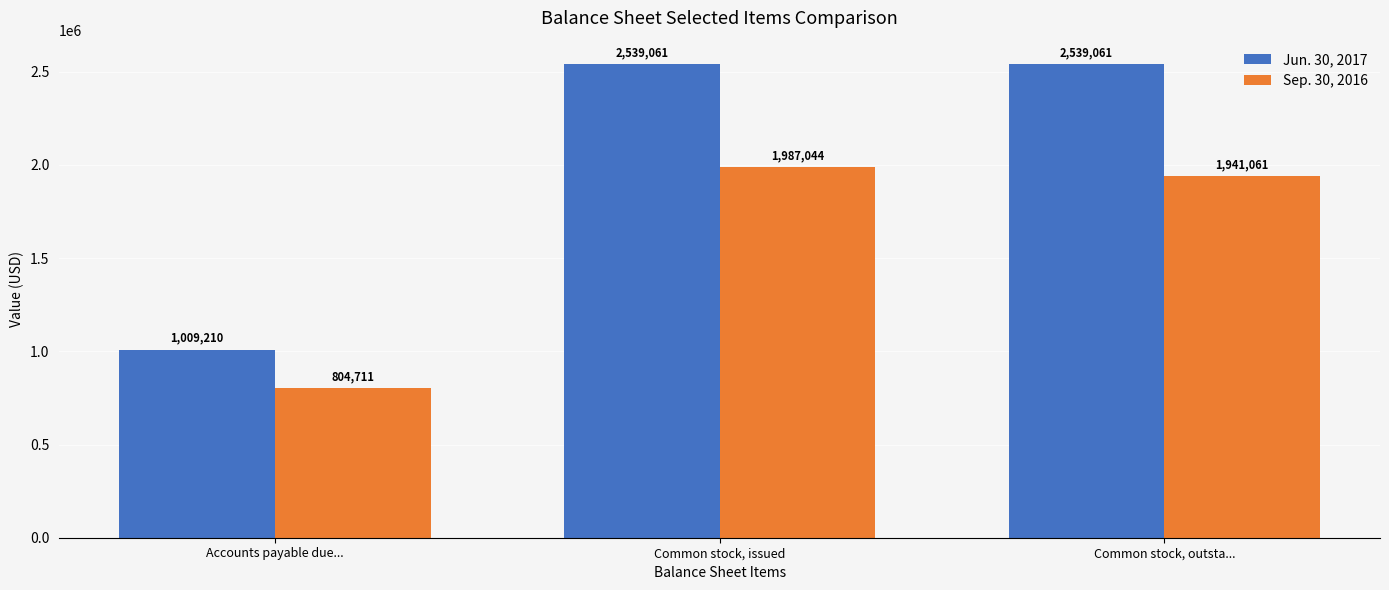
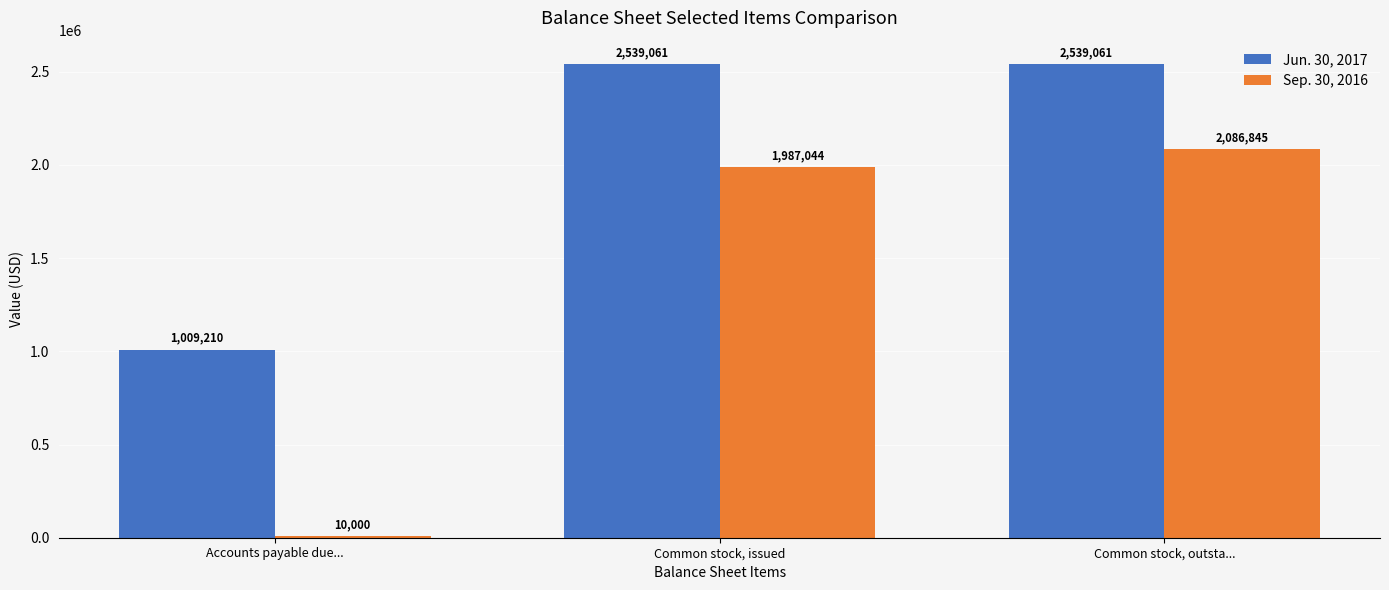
Sep. 30, 2016, Accounts payable due...: 804,711 -> 10,000
Sep. 30, 2016, Common stock, outsta...: 1,941,061 -> 2,086,845
